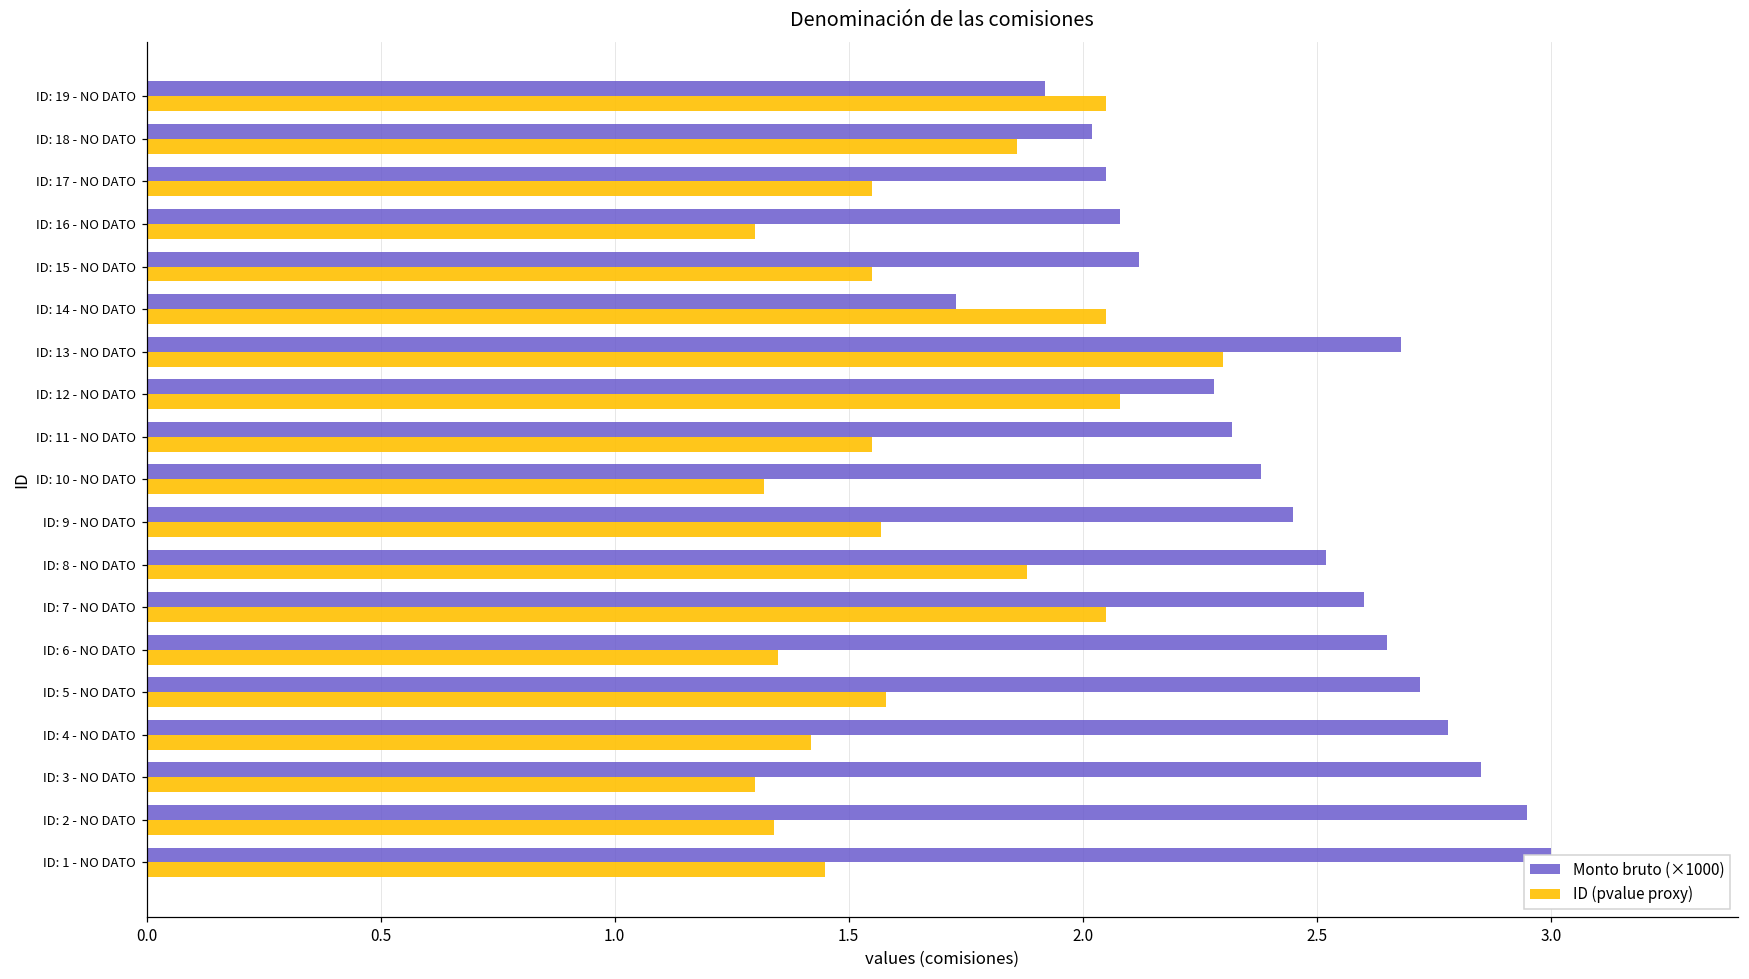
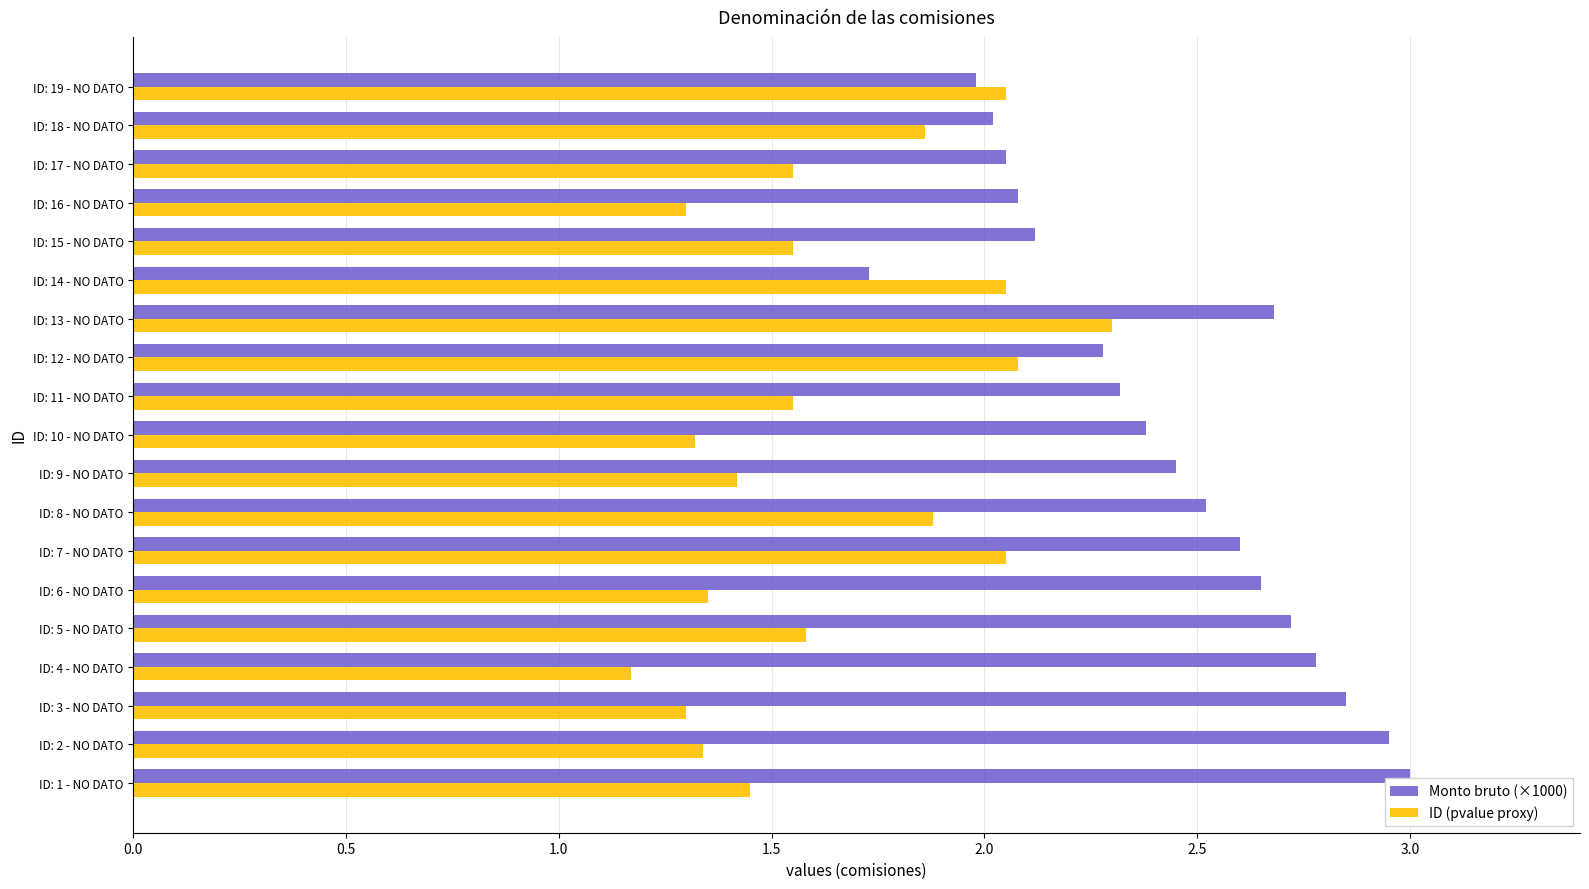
Monto bruto (×1000), ID: 19 - NO DATO: 1.92 -> 1.98
ID (pvalue proxy), ID: 9 - NO DATO: 1.57 -> 1.42
ID (pvalue proxy), ID: 4 - NO DATO: 1.42 -> 1.17
